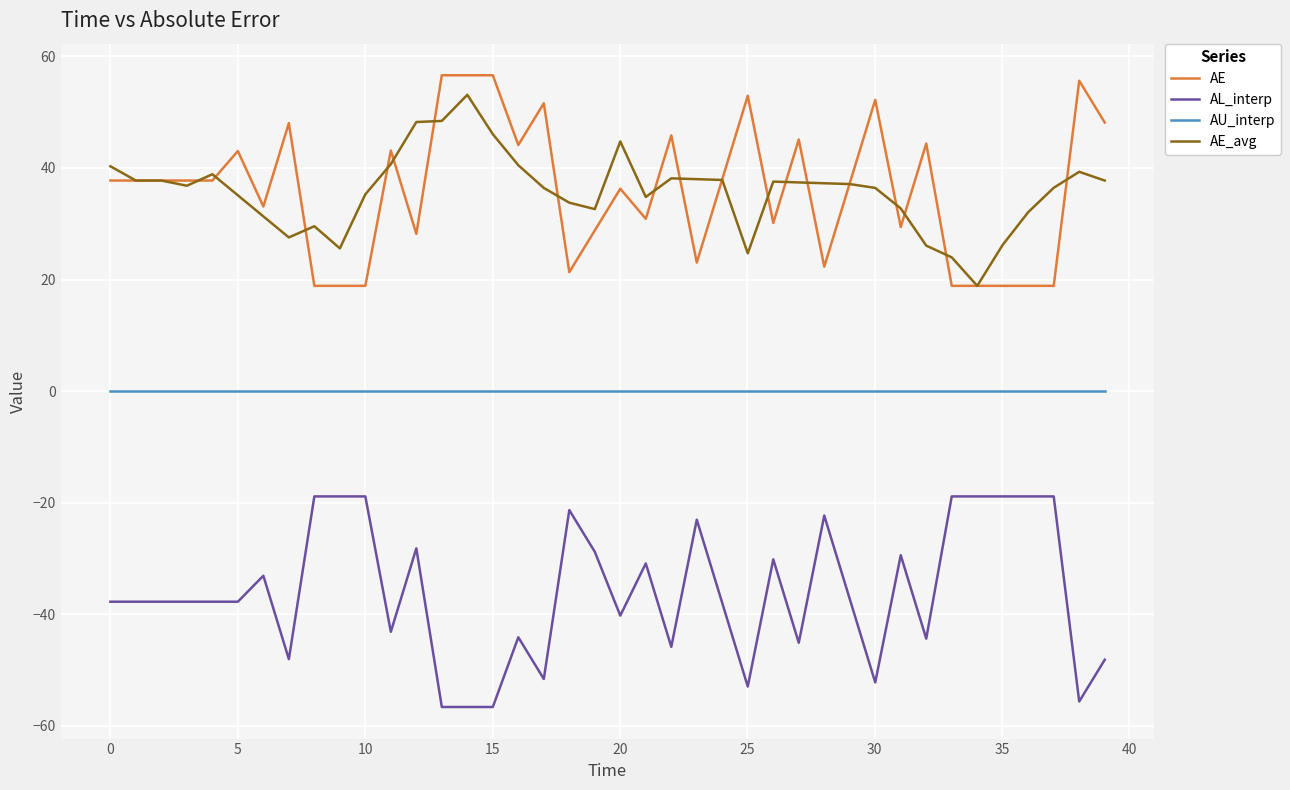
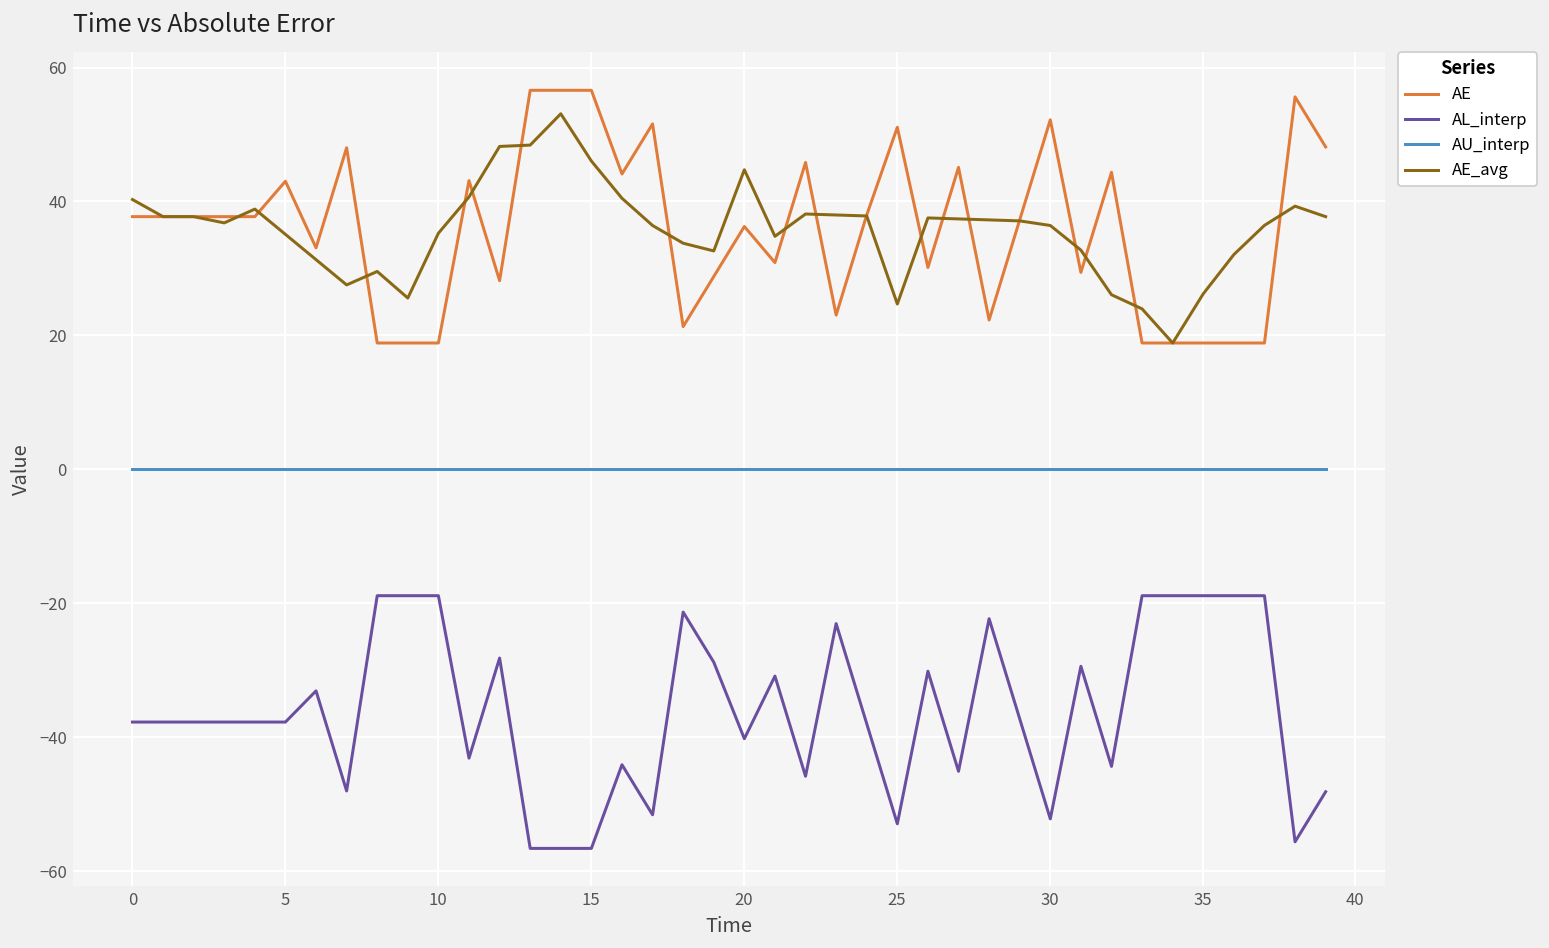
AE, 25: 53 -> 51
